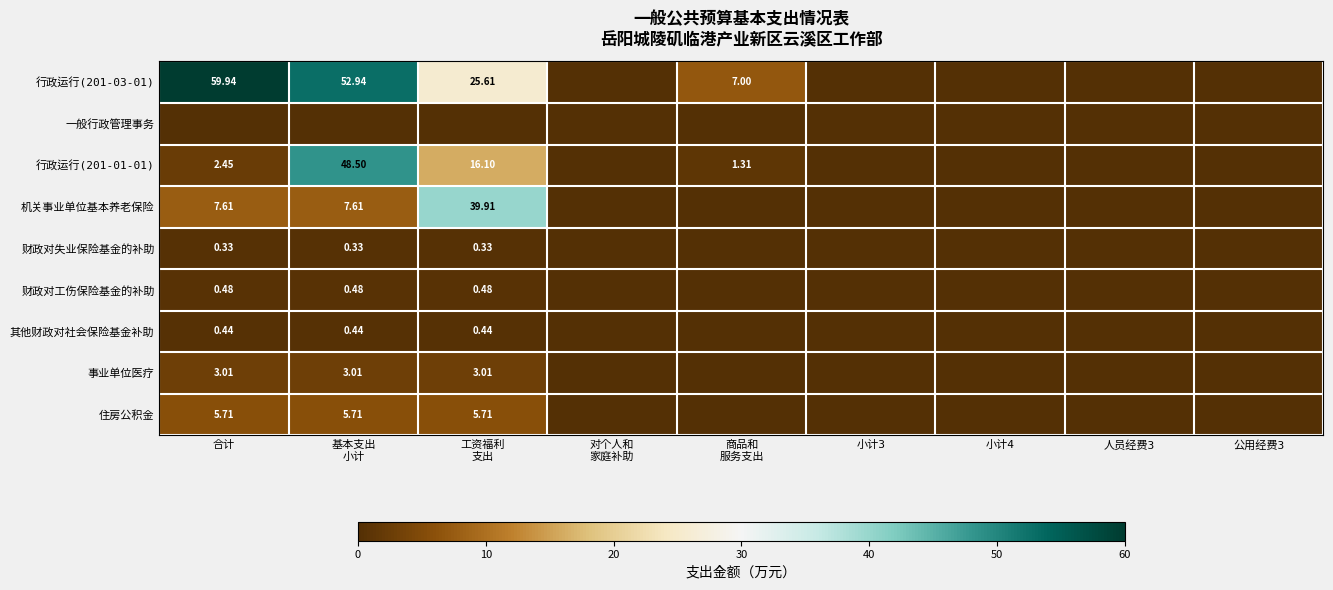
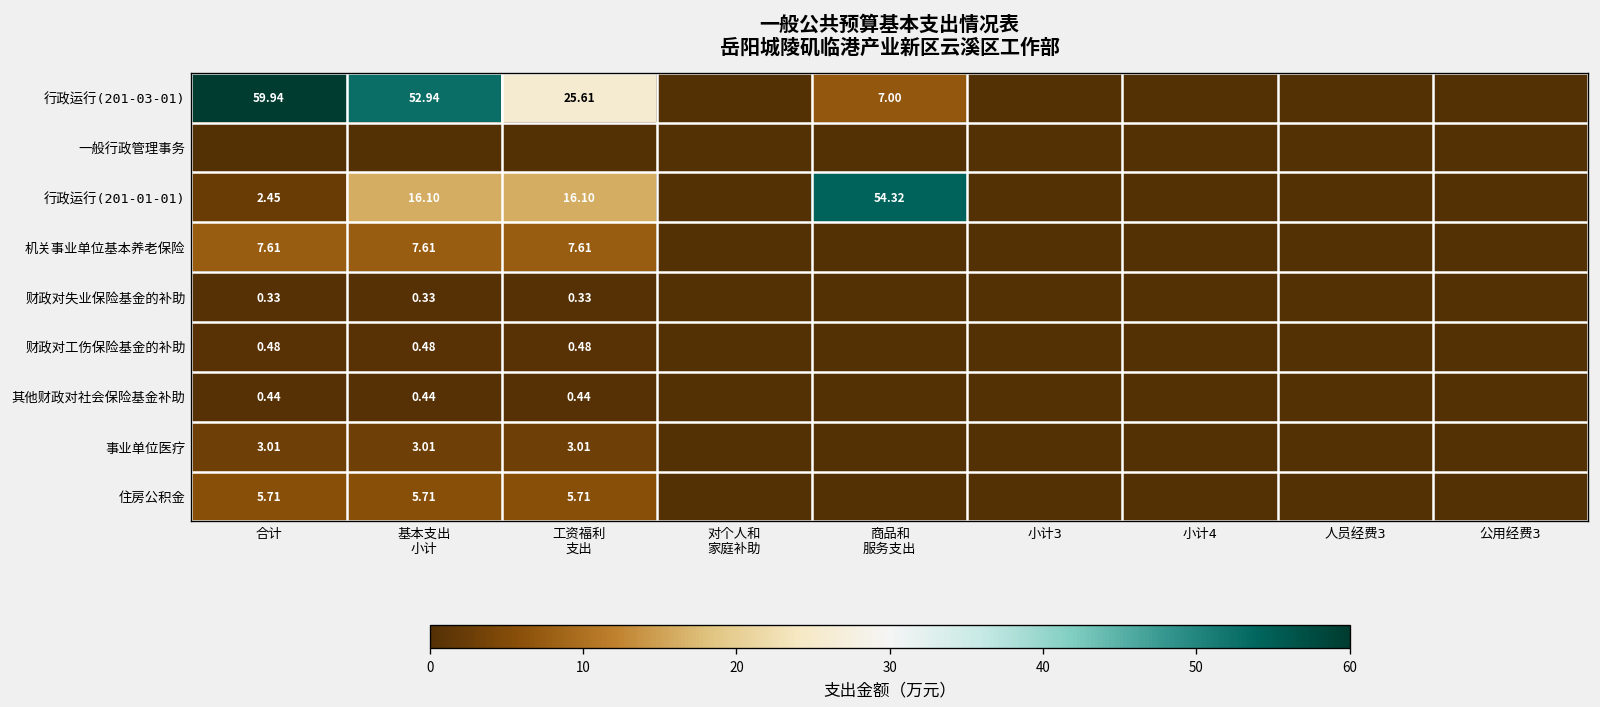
行政运行(201-01-01), 基本支出 小计: 48.50 -> 16.10
行政运行(201-01-01), 商品和 服务支出: 1.31 -> 54.32
机关事业单位基本养老保险, 工资福利 支出: 39.91 -> 7.61
